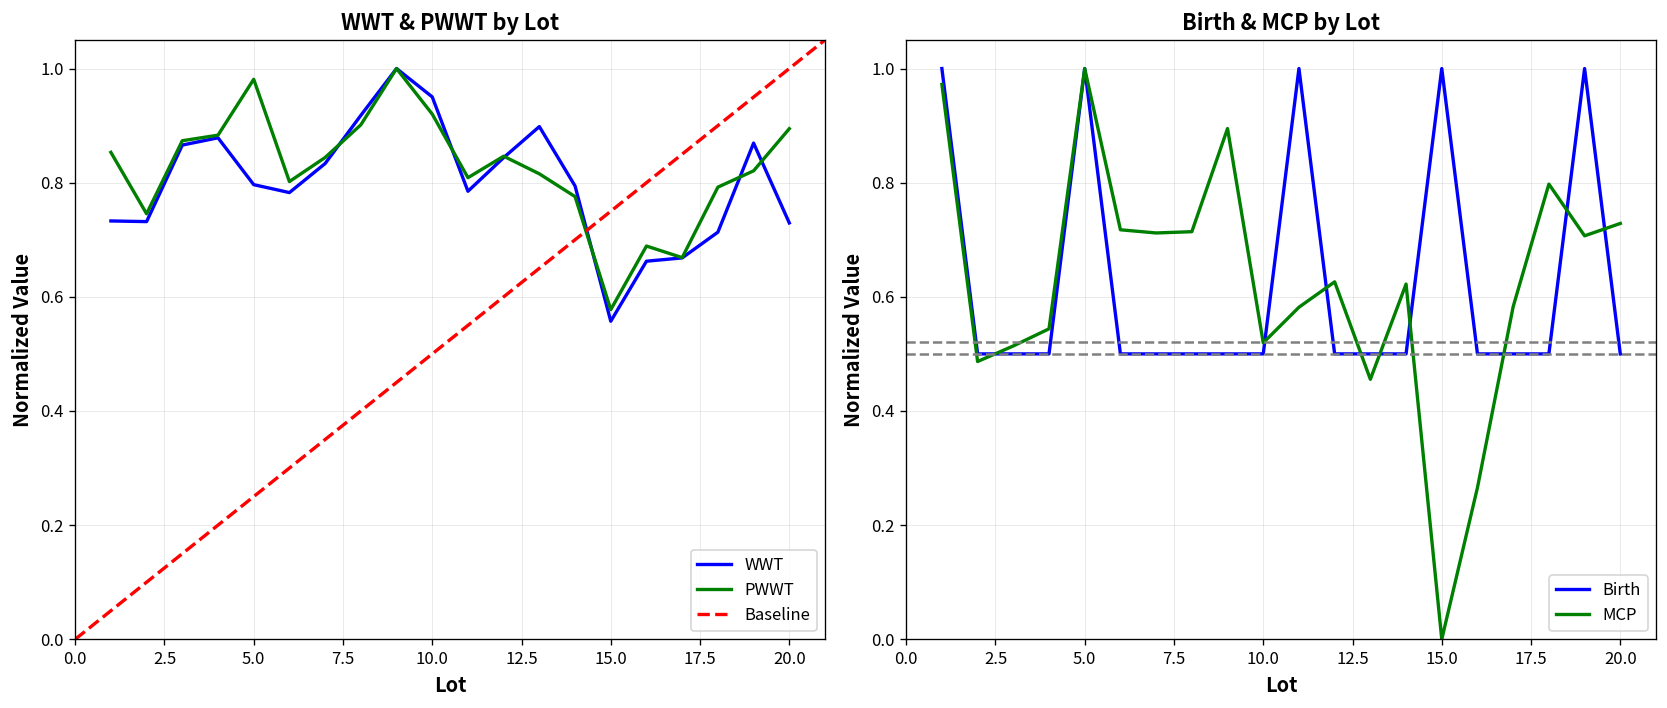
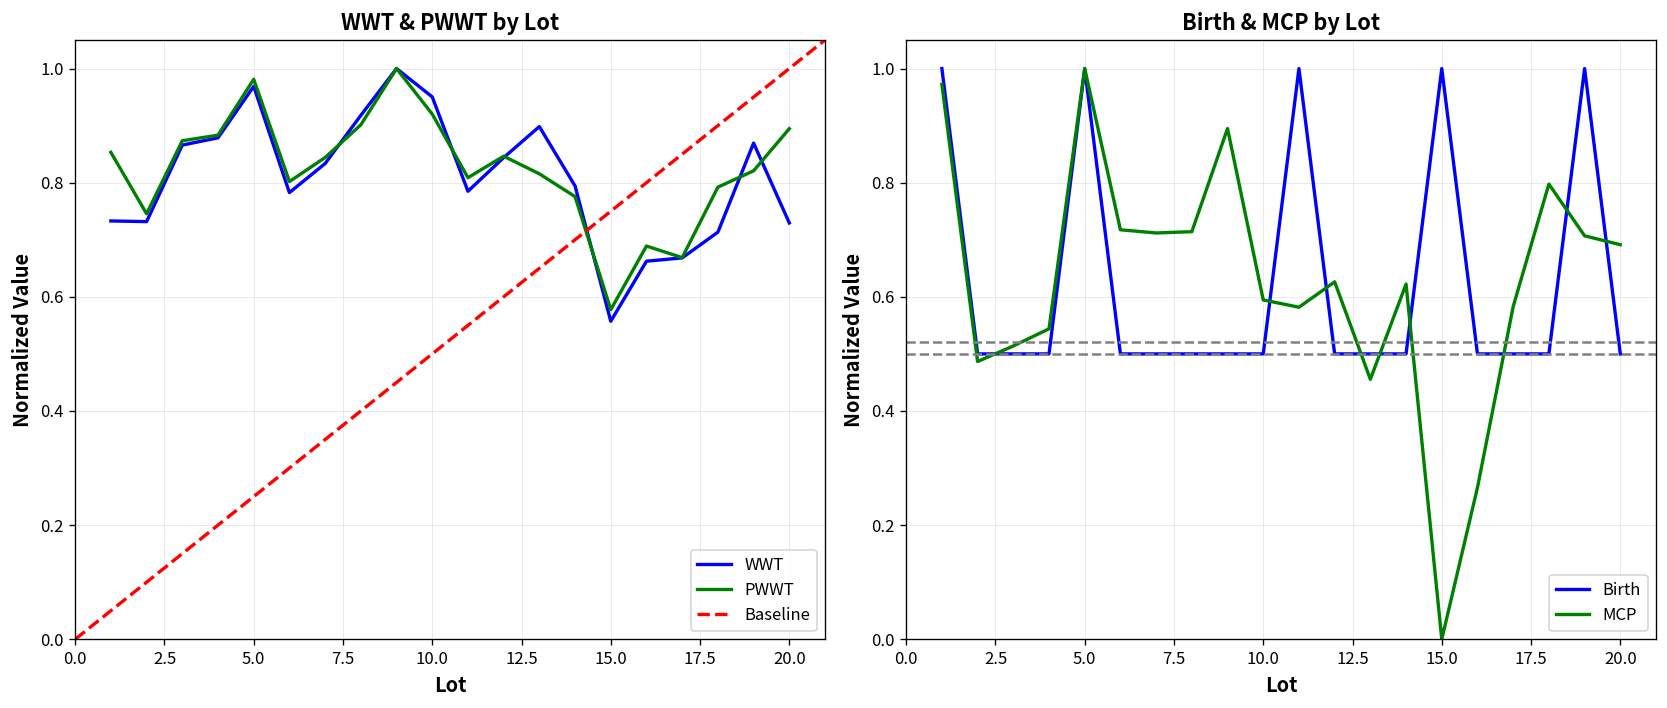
WWT & PWWT by Lot, WWT, 5.0: 0.80 -> 0.97
Birth & MCP by Lot, MCP, 10.0: 0.52 -> 0.59
Birth & MCP by Lot, MCP, 20.0: 0.73 -> 0.69
